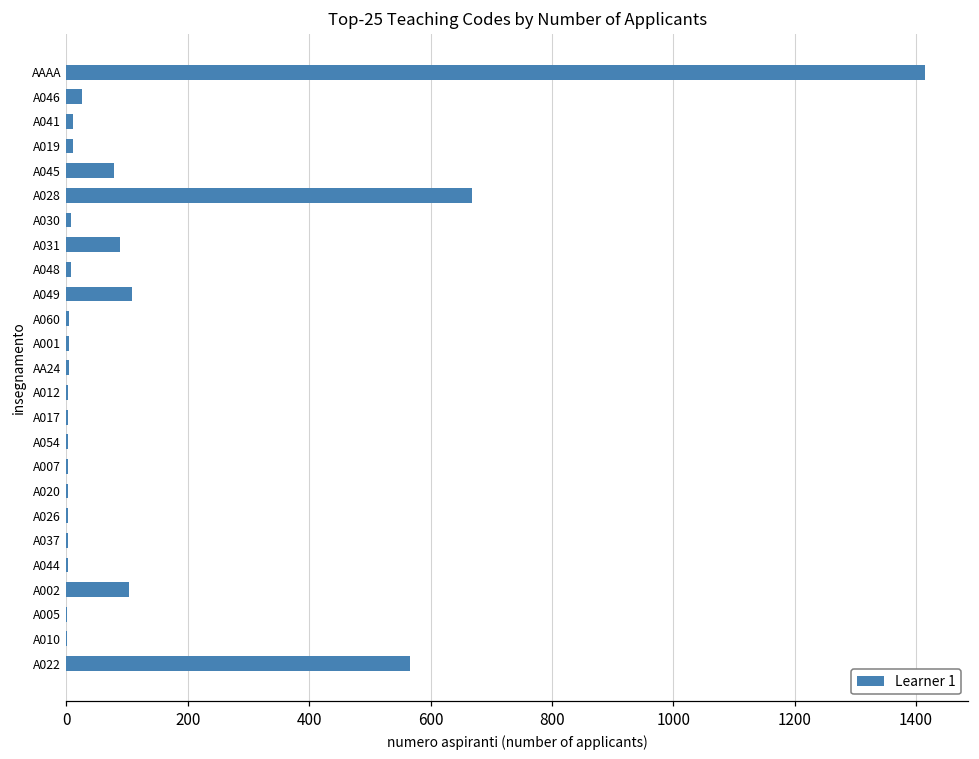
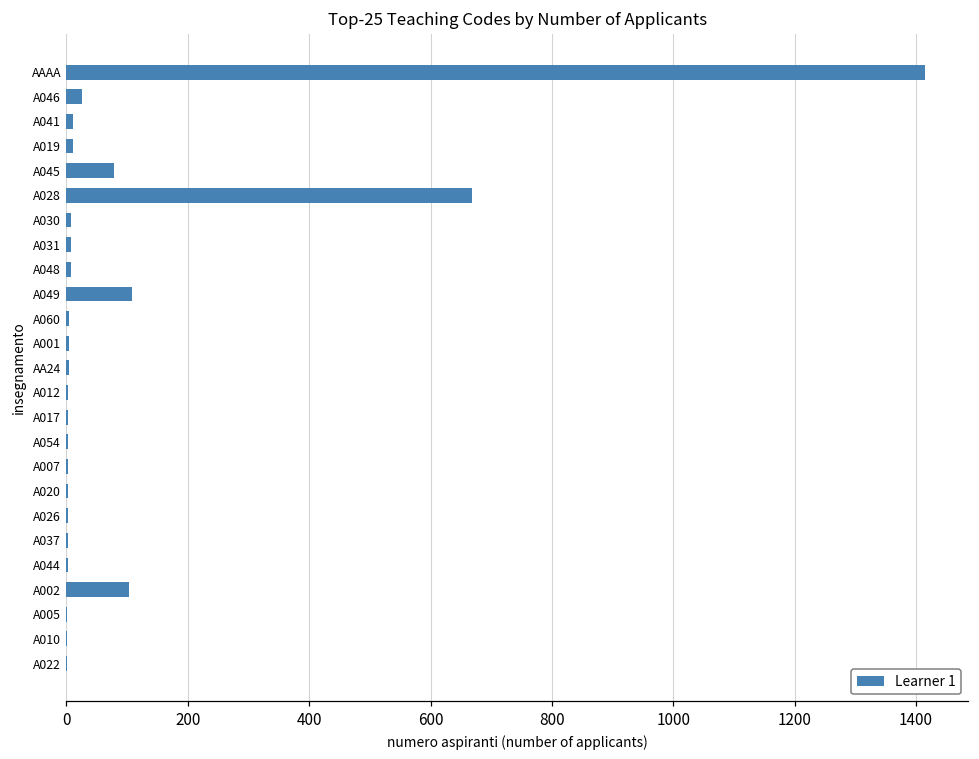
A031: 90 -> 10
A022: 570 -> 0
